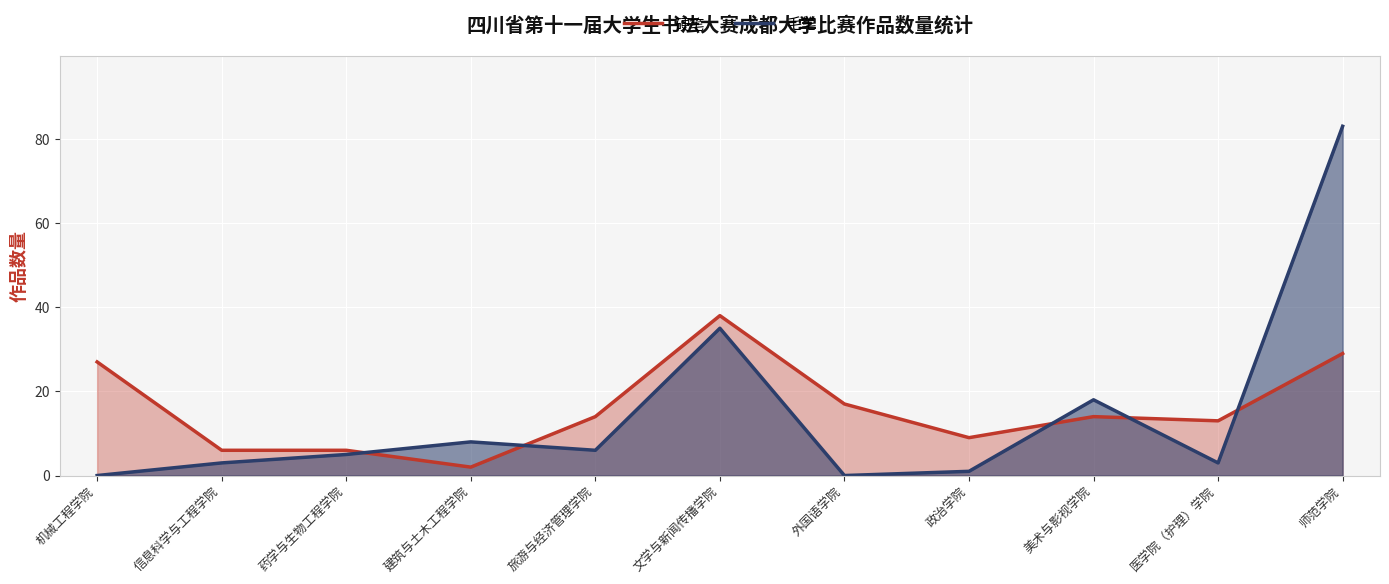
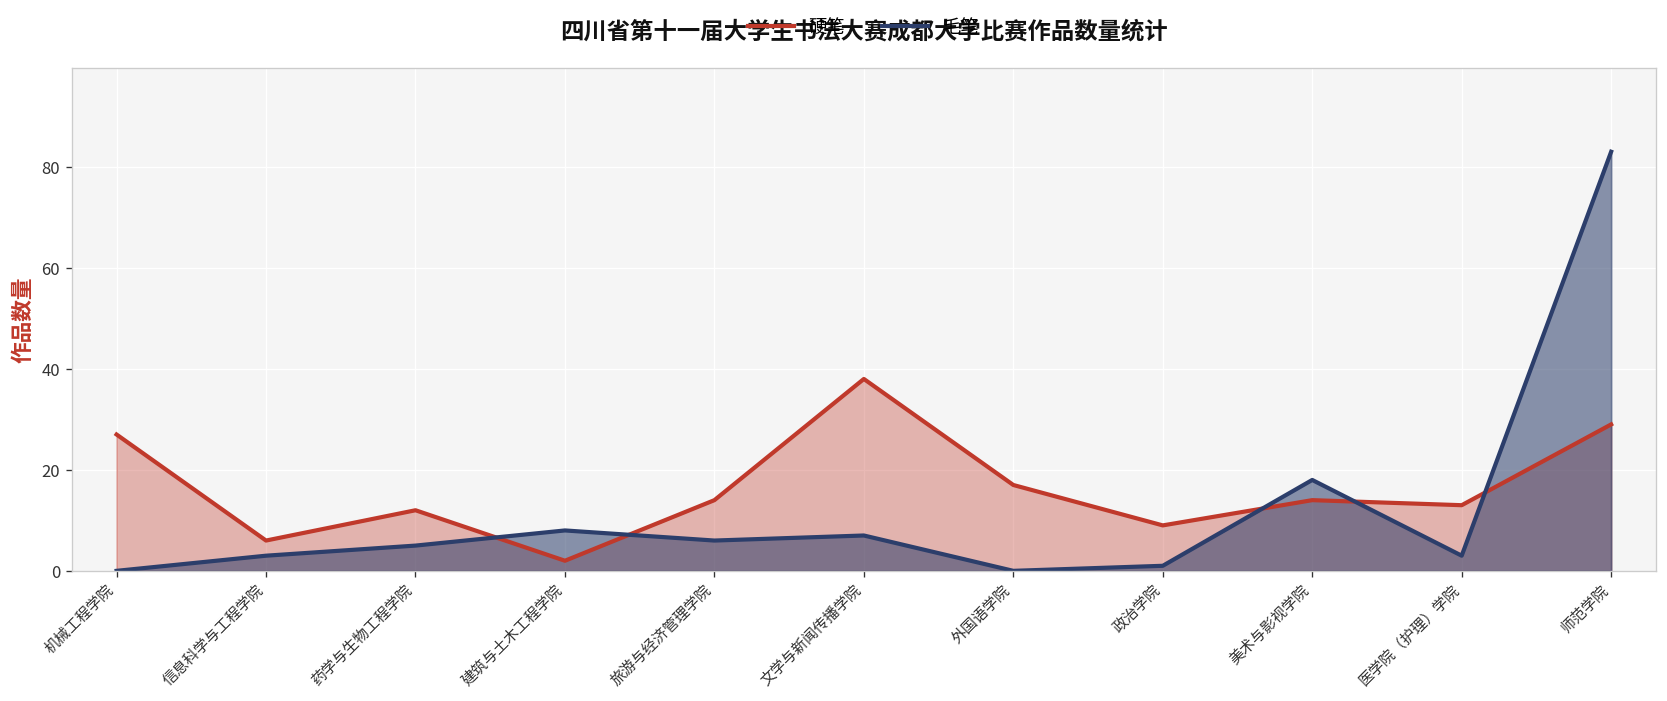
硬笔, 药学与生物工程学院: 6 -> 12
毛笔, 文学与新闻传播学院: 35 -> 7
